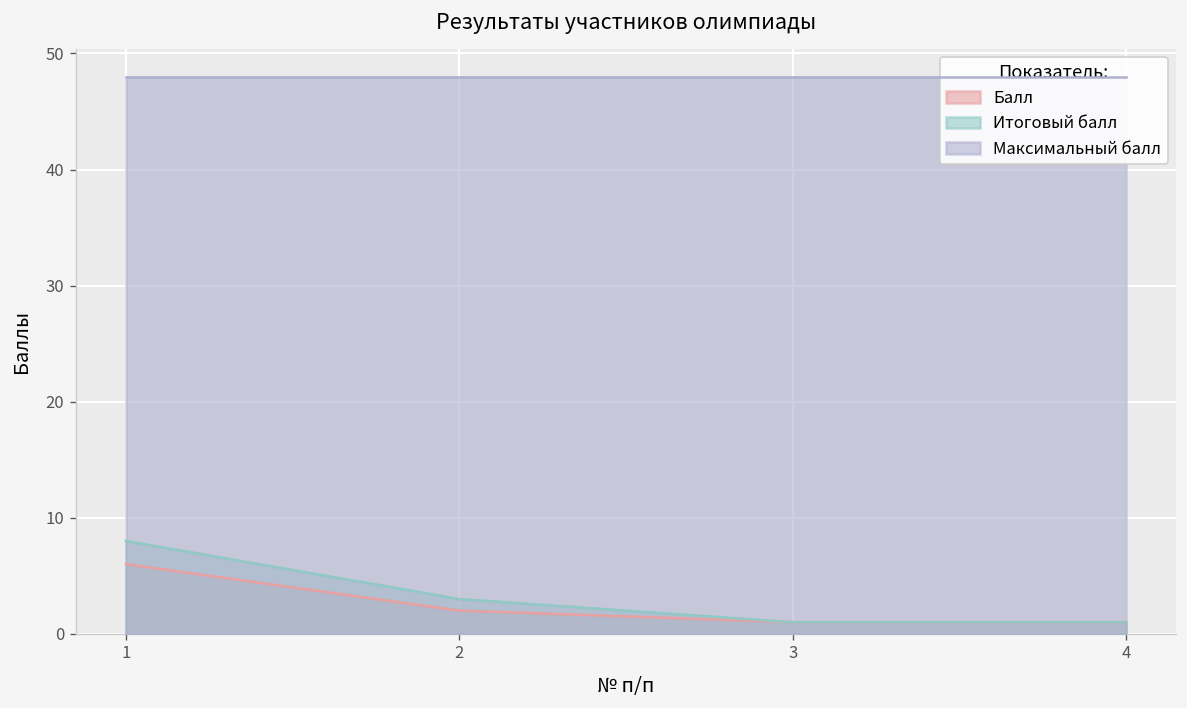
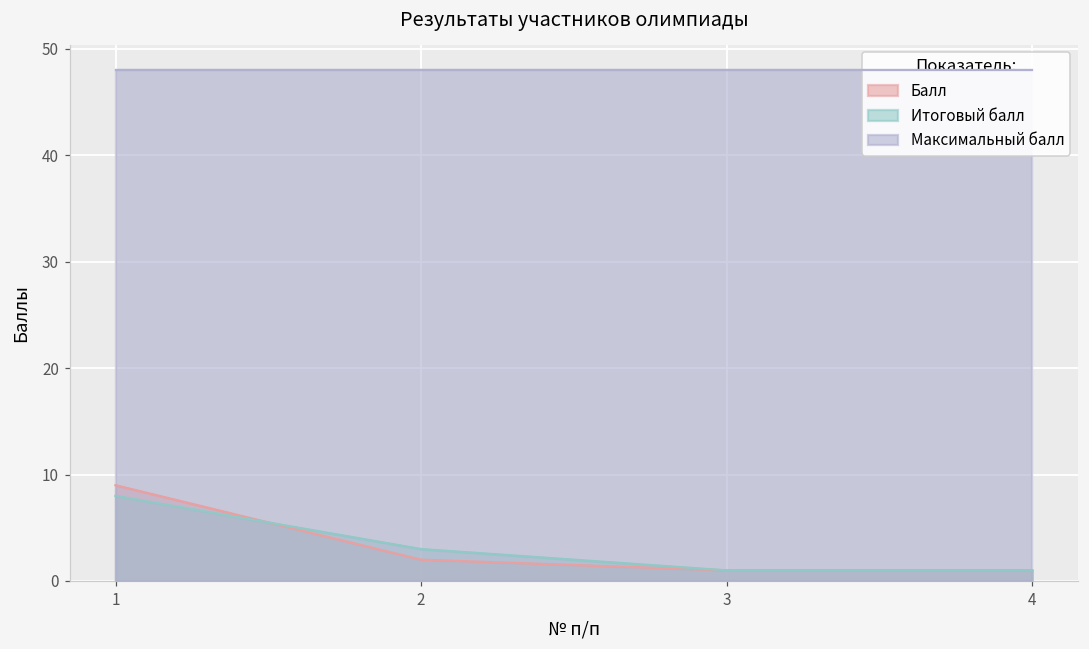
Балл, 1: 6 -> 9
